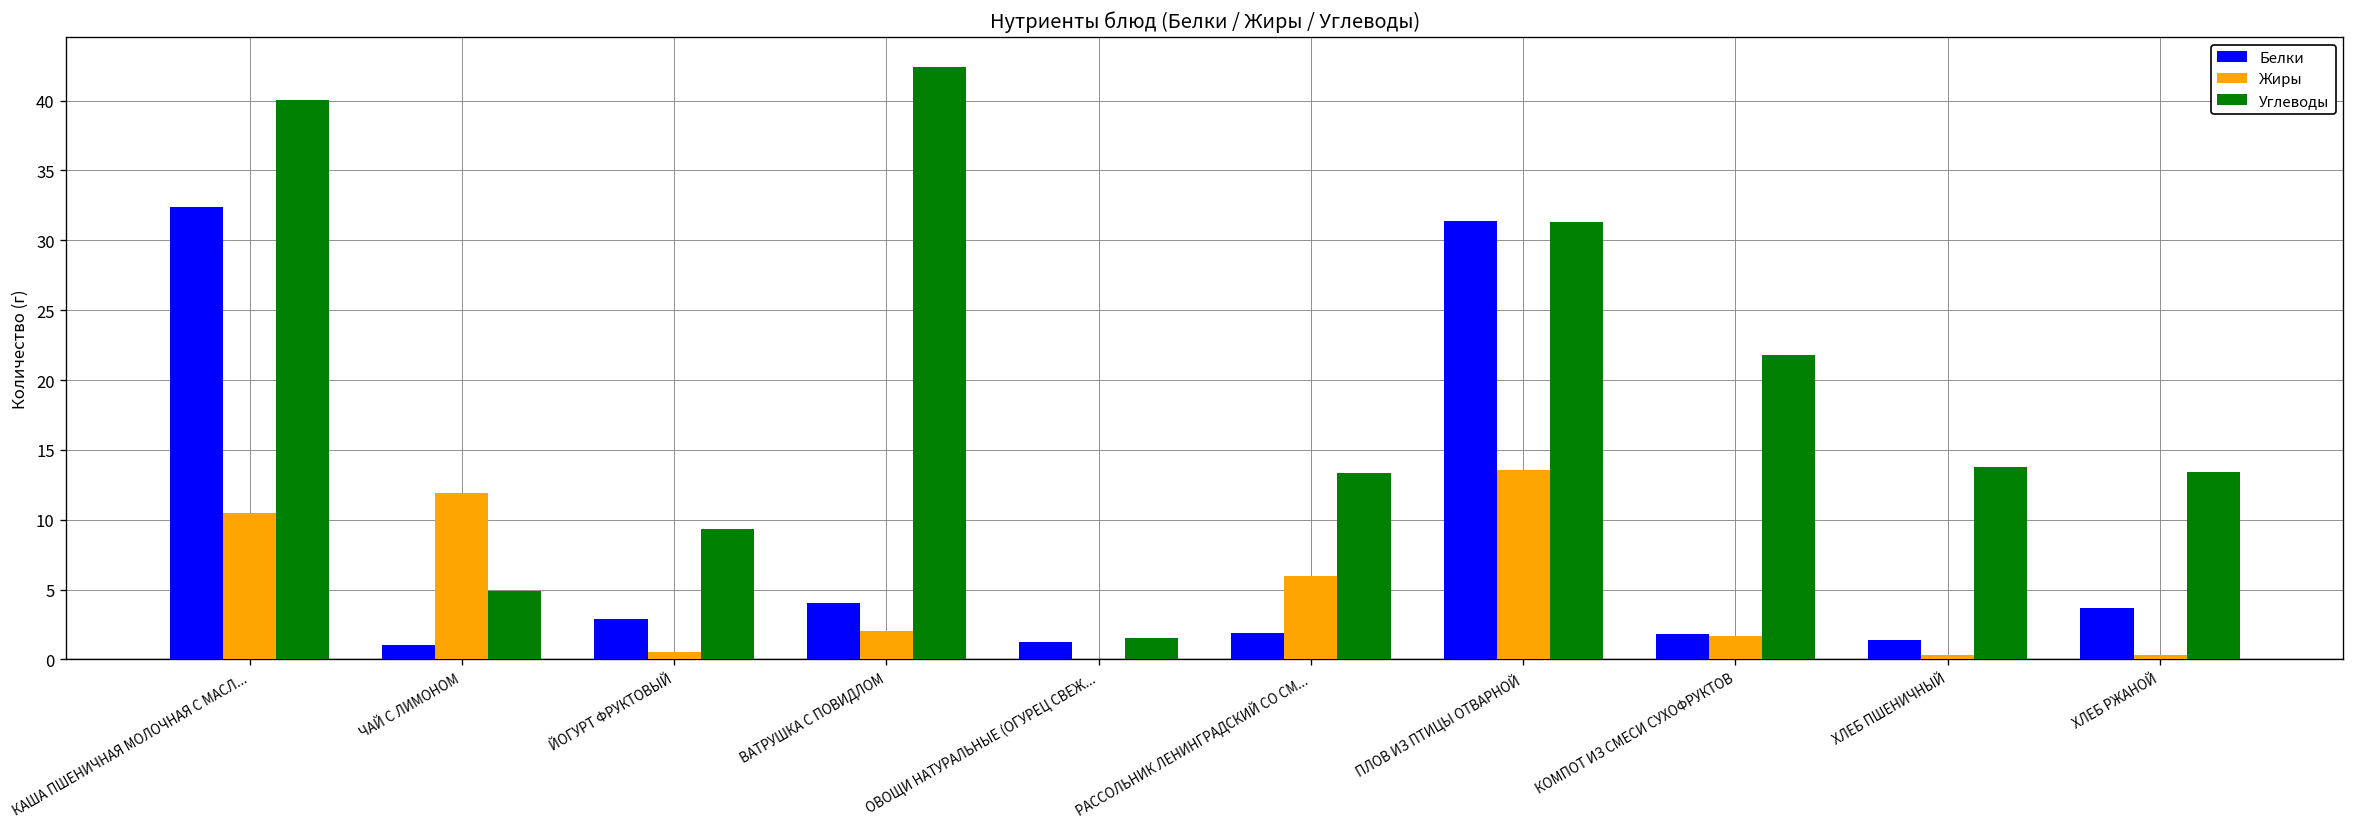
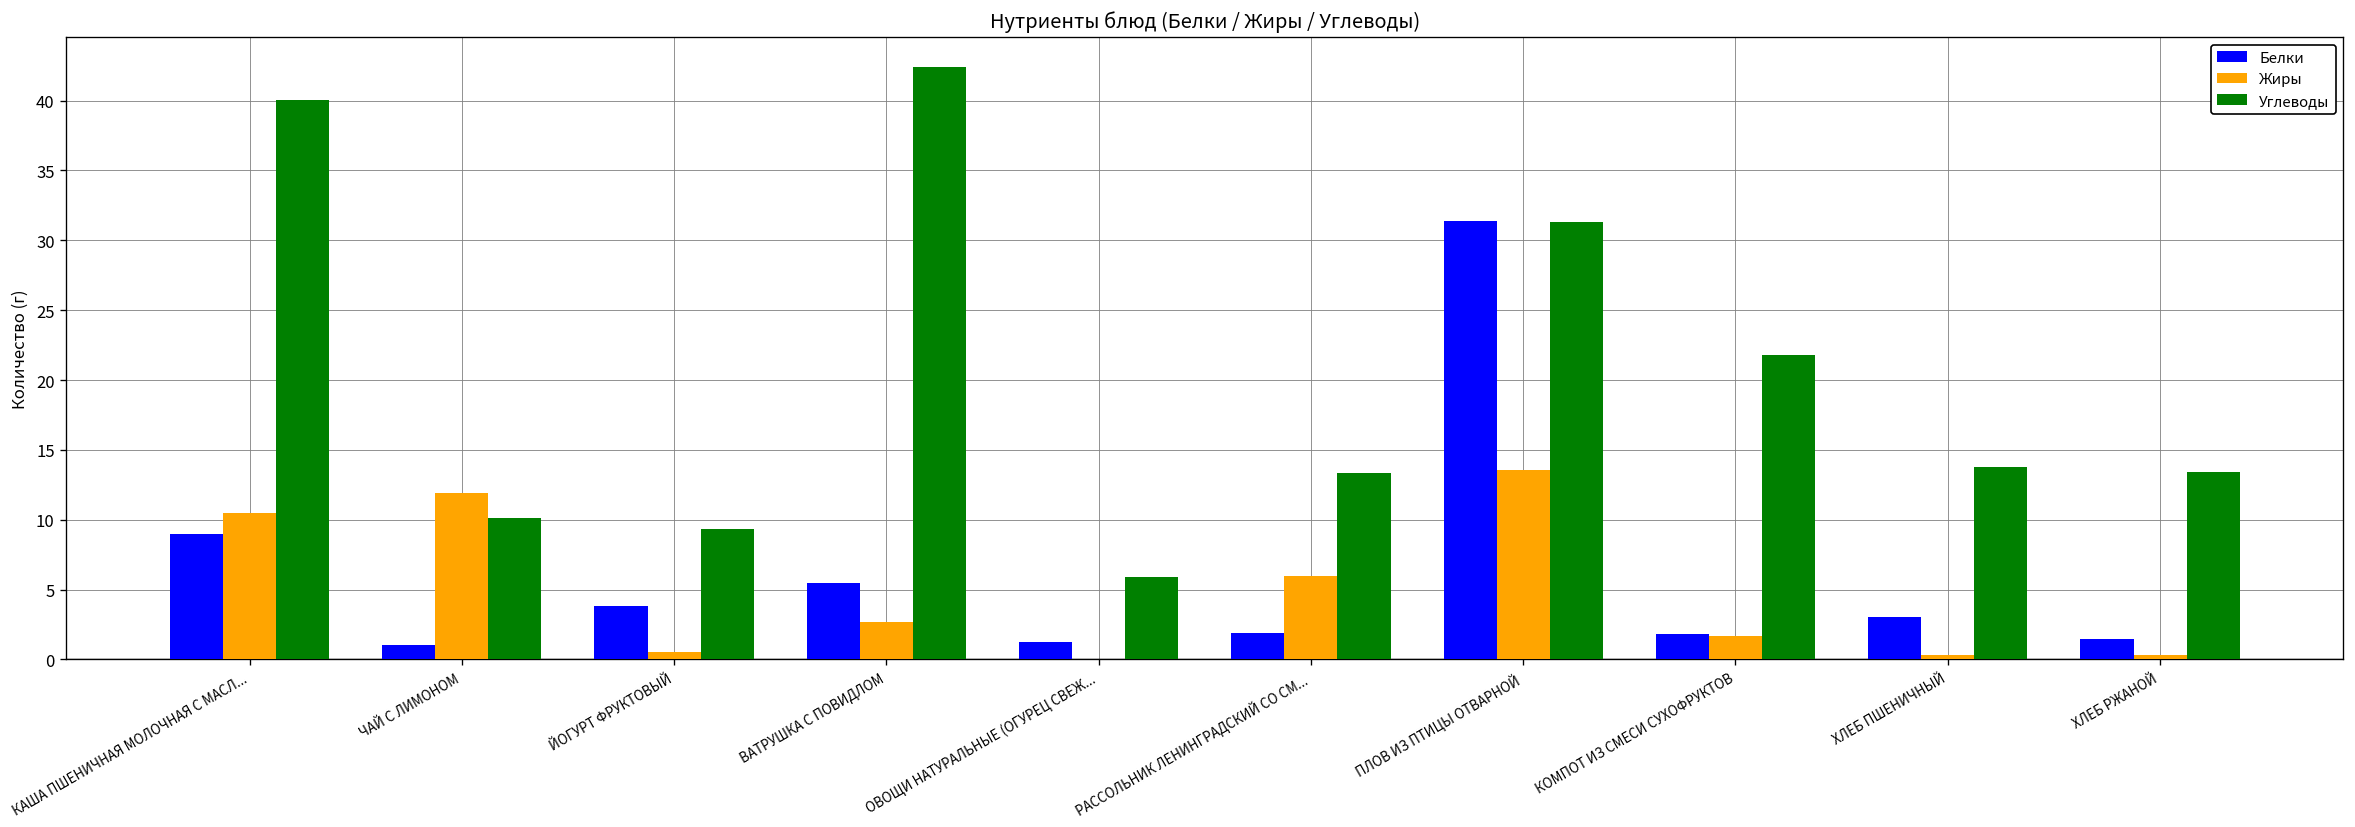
Белки, КАША ПШЕНИЧНАЯ МОЛОЧНАЯ С МАСЛ...: 32.4 -> 9.0
Углеводы, ЧАЙ С ЛИМОНОМ: 4.9 -> 10.2
Белки, ЙОГУРТ ФРУКТОВЫЙ: 2.9 -> 3.8
Белки, ВАТРУШКА С ПОВИДЛОМ: 4.0 -> 5.5
Жиры, ВАТРУШКА С ПОВИДЛОМ: 2.0 -> 2.7
Углеводы, ОВОЩИ НАТУРАЛЬНЫЕ (ОГУРЕЦ СВЕЖ...: 1.5 -> 5.9
Белки, ХЛЕБ ПШЕНИЧНЫЙ: 1.4 -> 3.0
Белки, ХЛЕБ РЖАНОЙ: 3.7 -> 1.5
